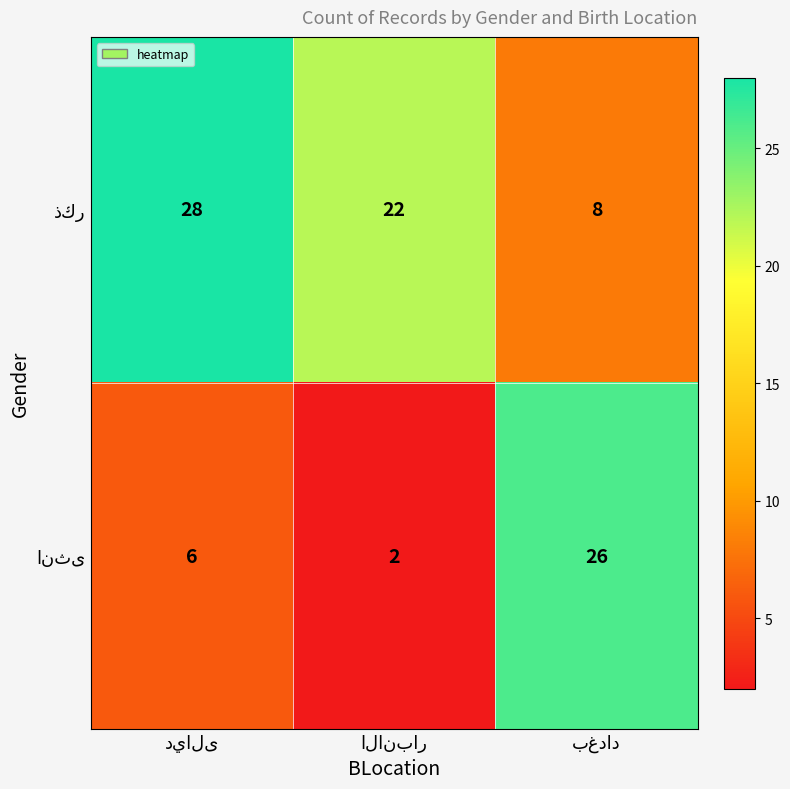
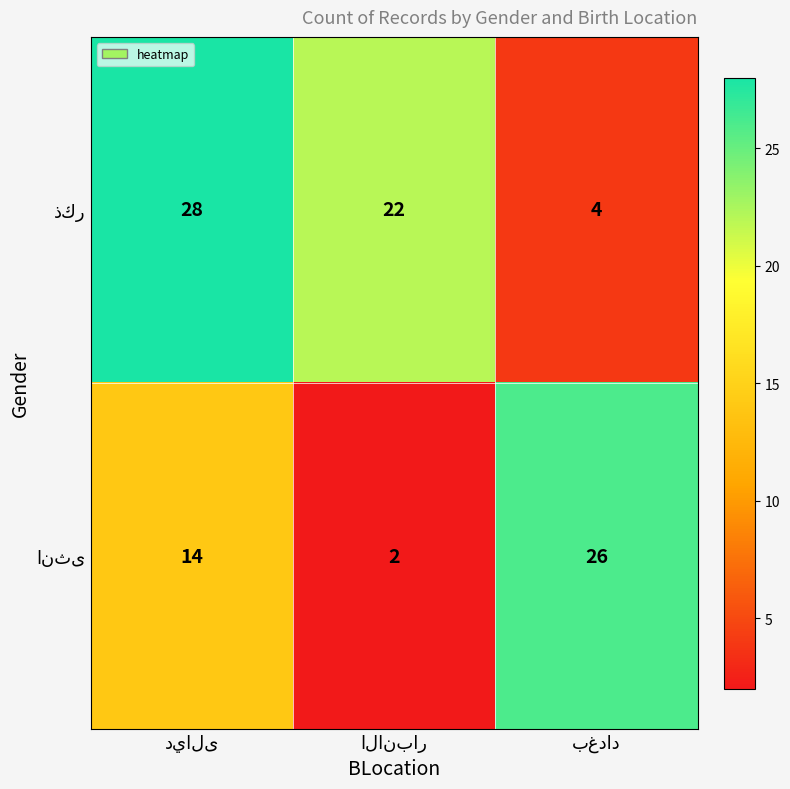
ذكر, بغداد: 8 -> 4
انثى, ديالى: 6 -> 14
